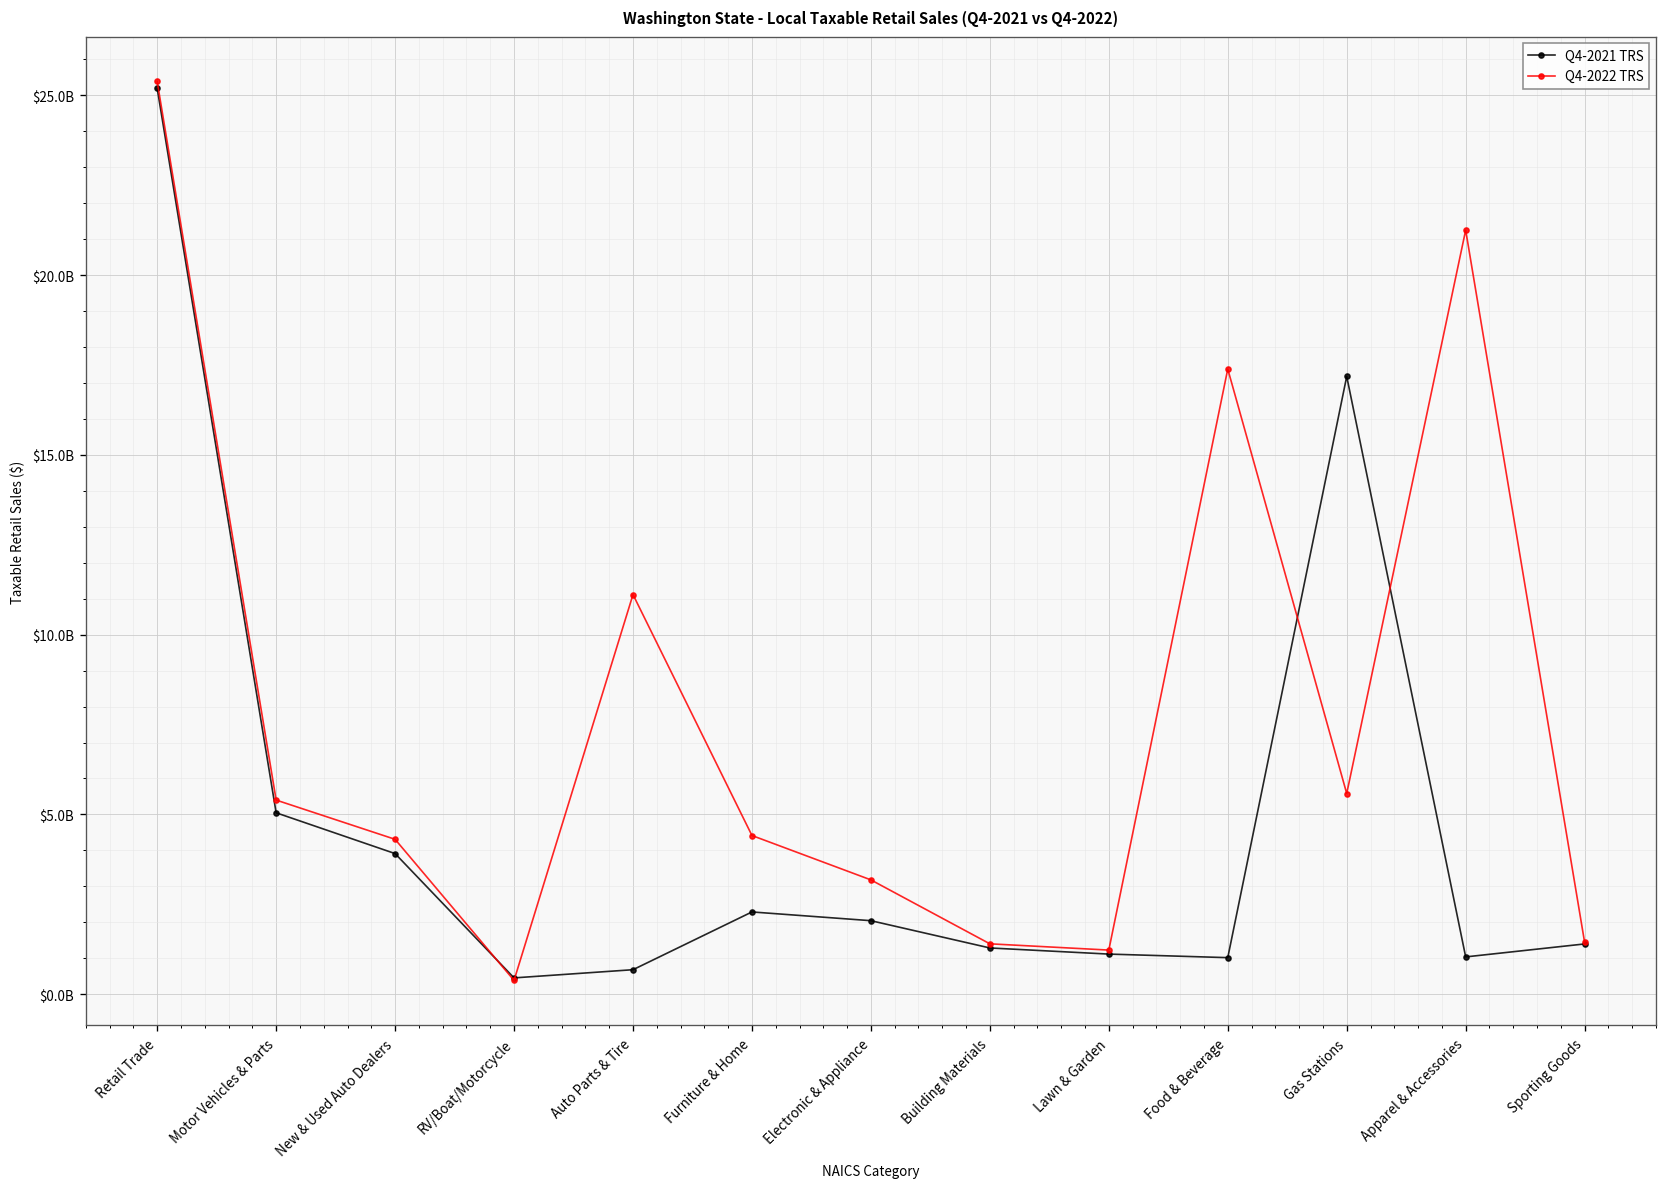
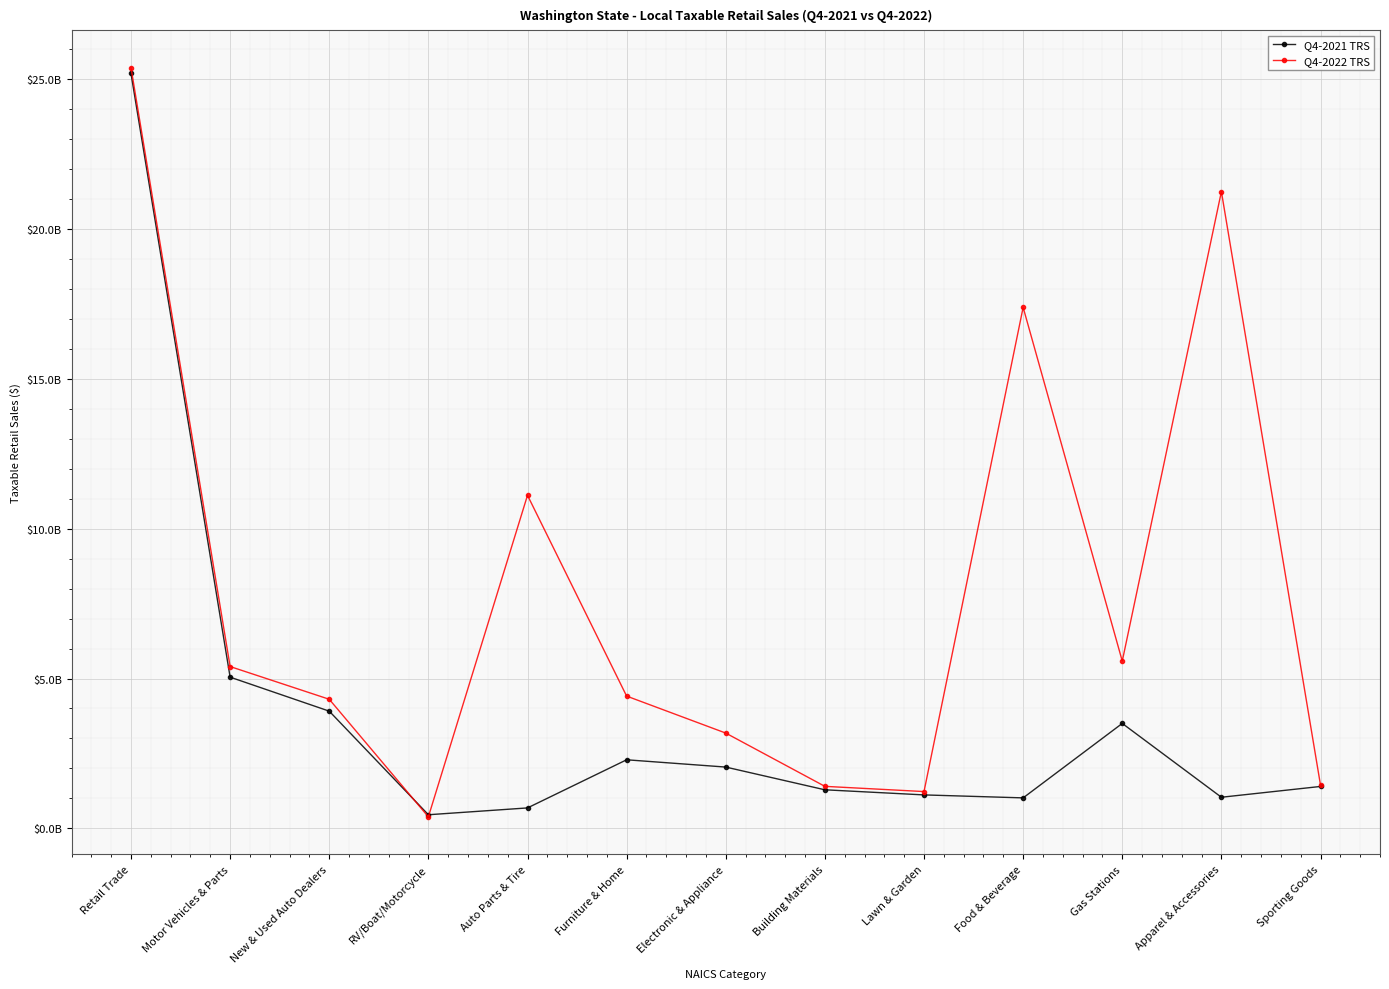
Q4-2021 TRS, Gas Stations: $17200000000 -> $3500000000
